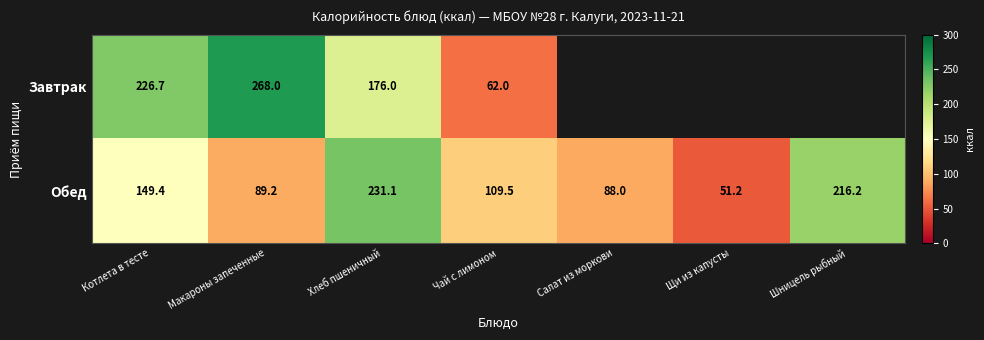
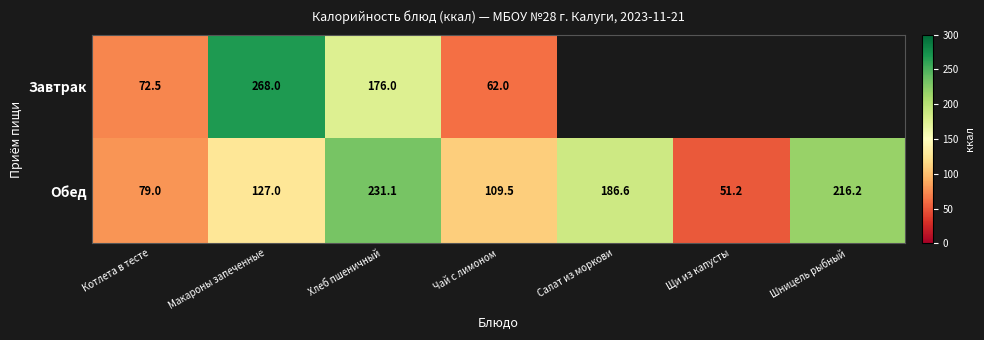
Завтрак, Котлета в тесте: 226.7 -> 72.5
Обед, Котлета в тесте: 149.4 -> 79.0
Обед, Макароны запеченные: 89.2 -> 127.0
Обед, Салат из моркови: 88.0 -> 186.6
